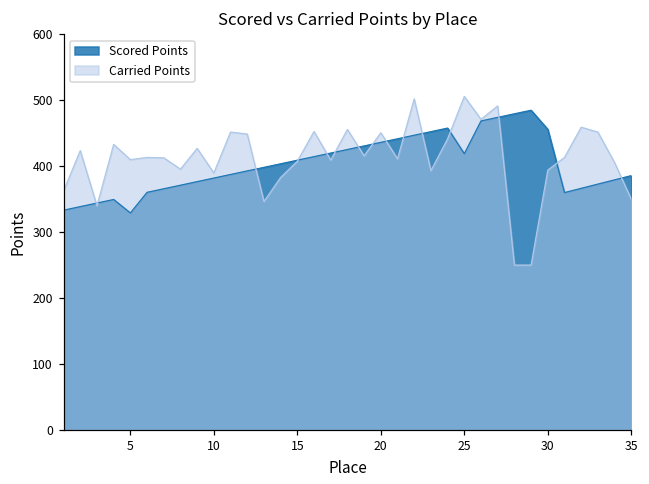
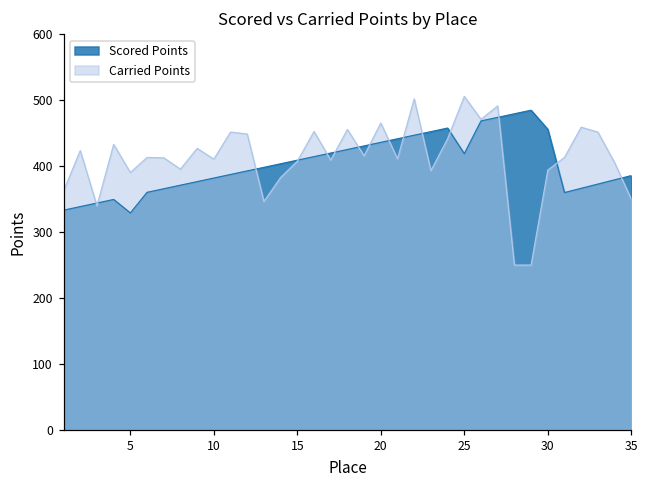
Carried Points, 5: 410 -> 390
Carried Points, 10: 390 -> 410
Carried Points, 20: 450 -> 470
